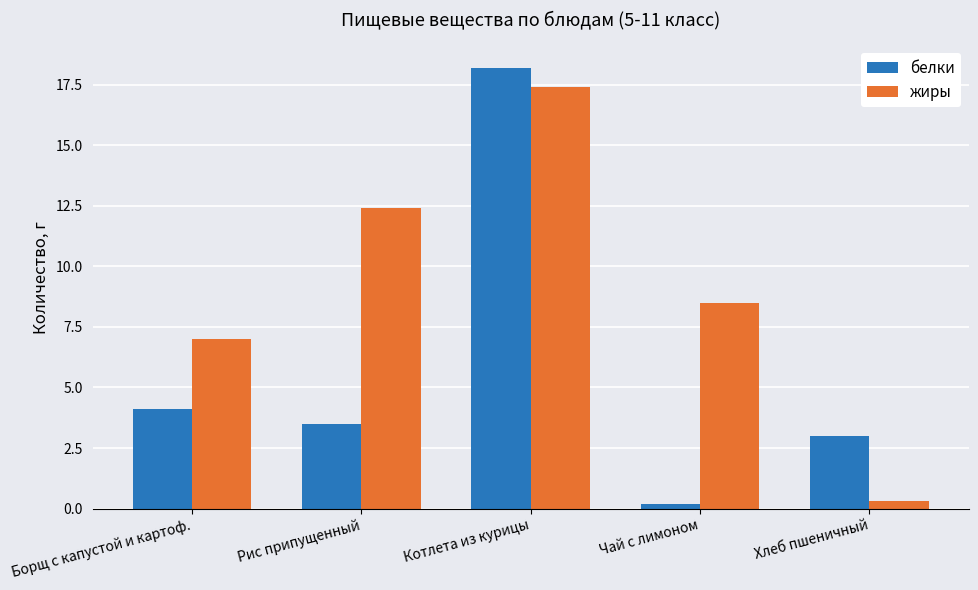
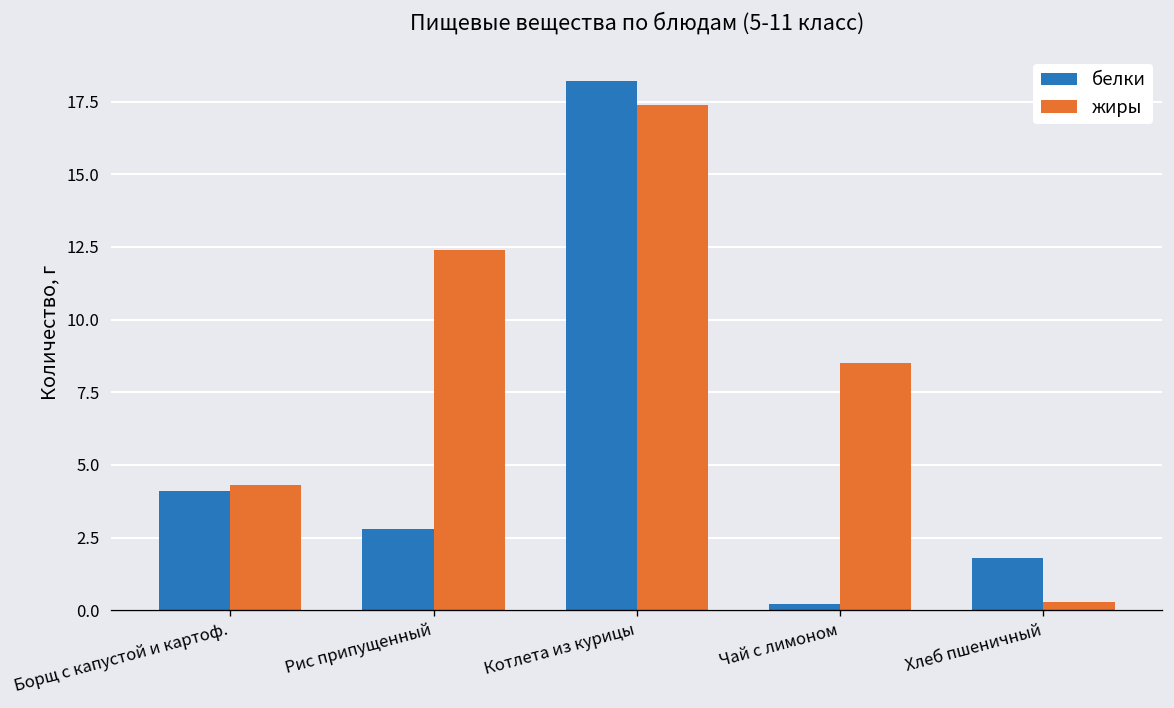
жиры, Борщ с капустой и картоф.: 7.0 -> 4.3
белки, Рис припущенный: 3.5 -> 2.8
белки, Хлеб пшеничный: 3.0 -> 1.8
